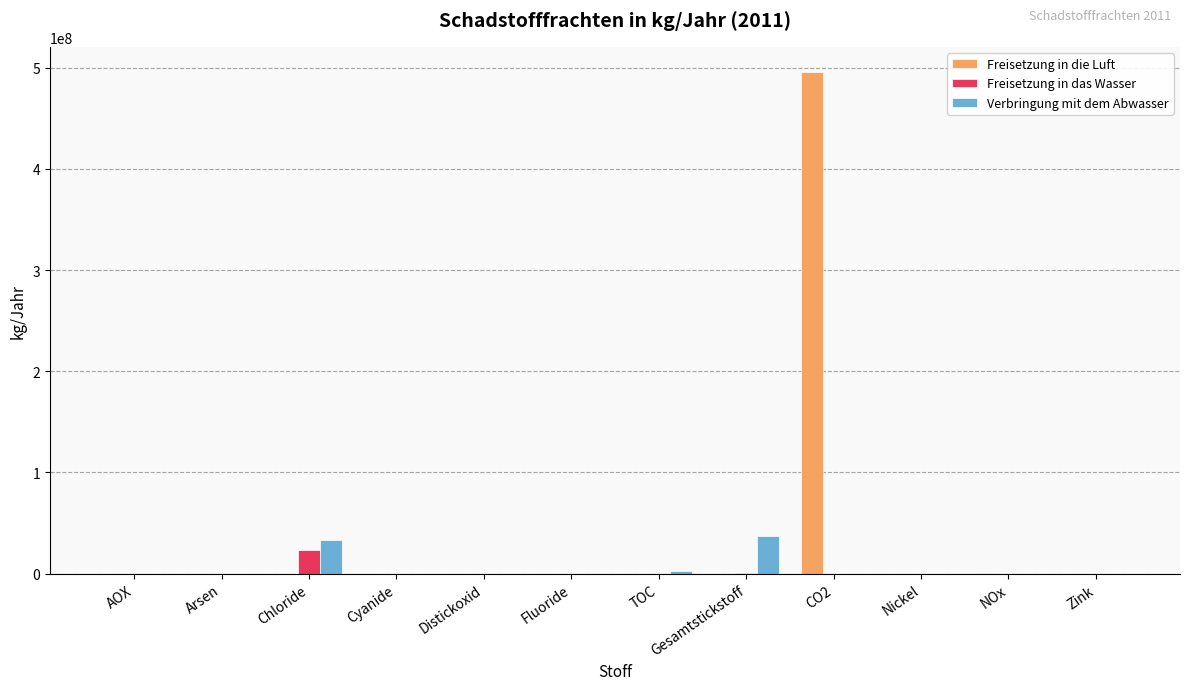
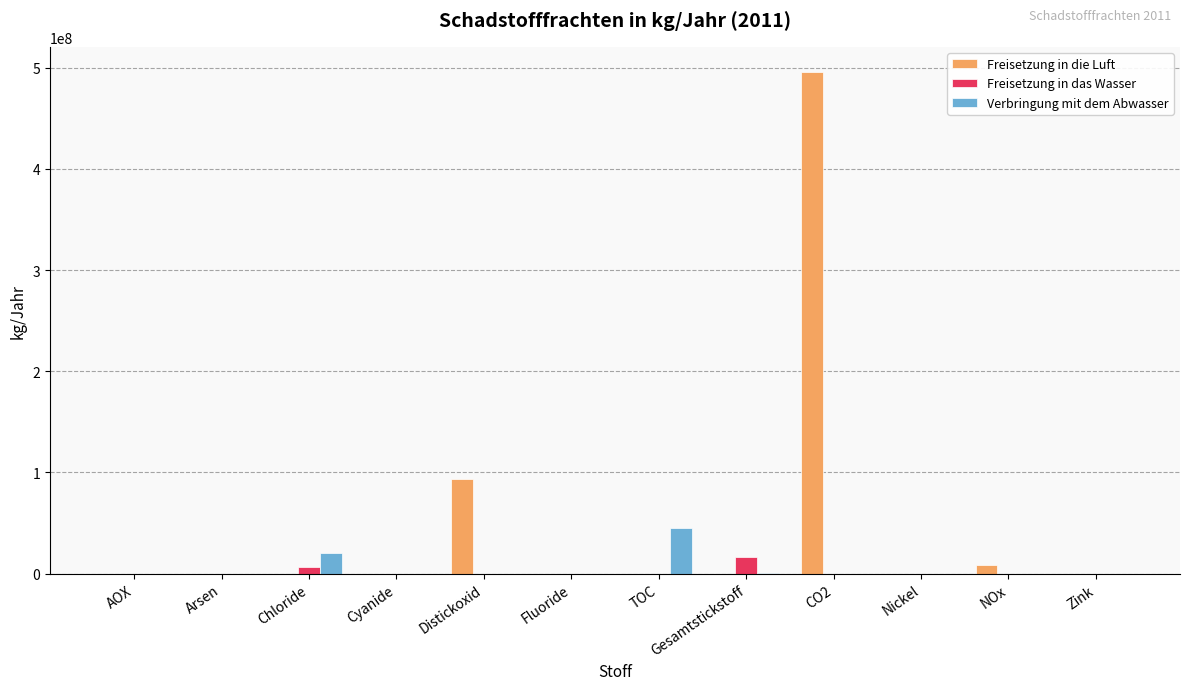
Freisetzung in das Wasser, Chloride: 24000000 -> 6000000
Verbringung mit dem Abwasser, Chloride: 33000000 -> 20000000
Freisetzung in die Luft, Distickoxid: 0 -> 94000000
Verbringung mit dem Abwasser, TOC: 2000000 -> 45000000
Freisetzung in das Wasser, Gesamtstickstoff: 0 -> 17000000
Verbringung mit dem Abwasser, Gesamtstickstoff: 38000000 -> 1000000
Freisetzung in die Luft, NOx: 1000000 -> 9000000
